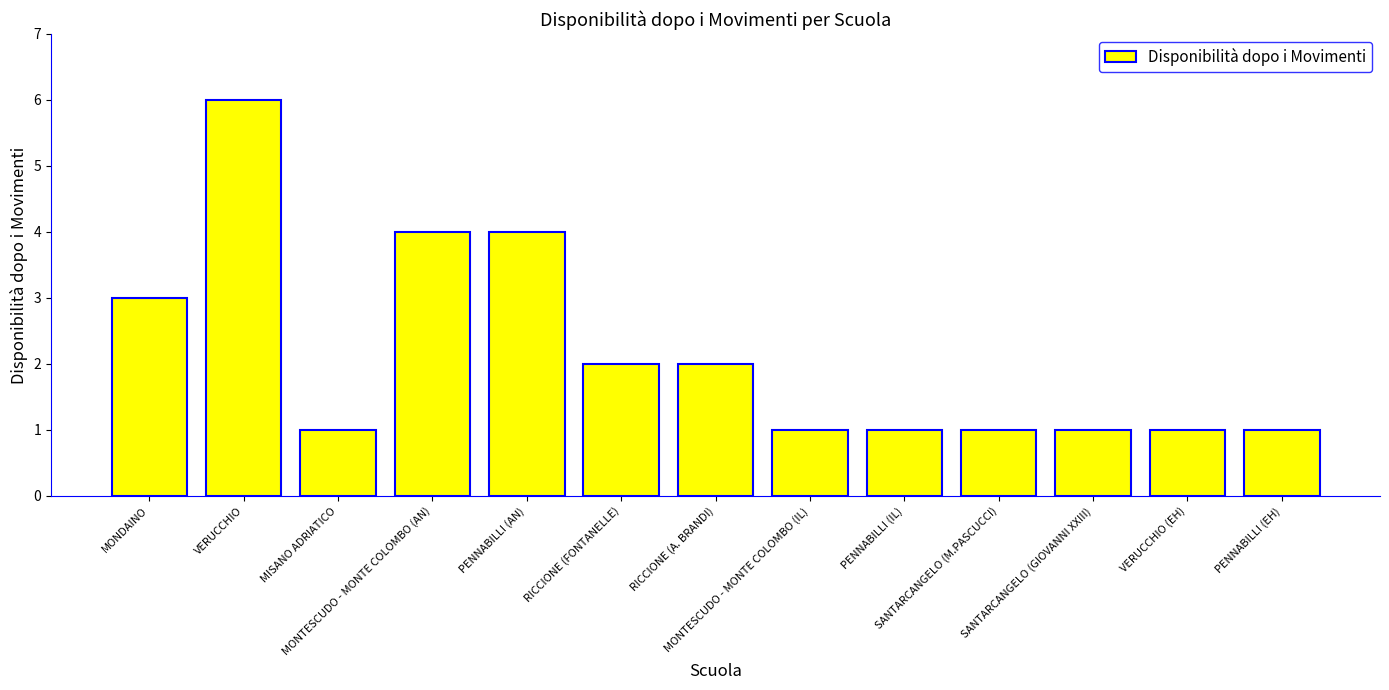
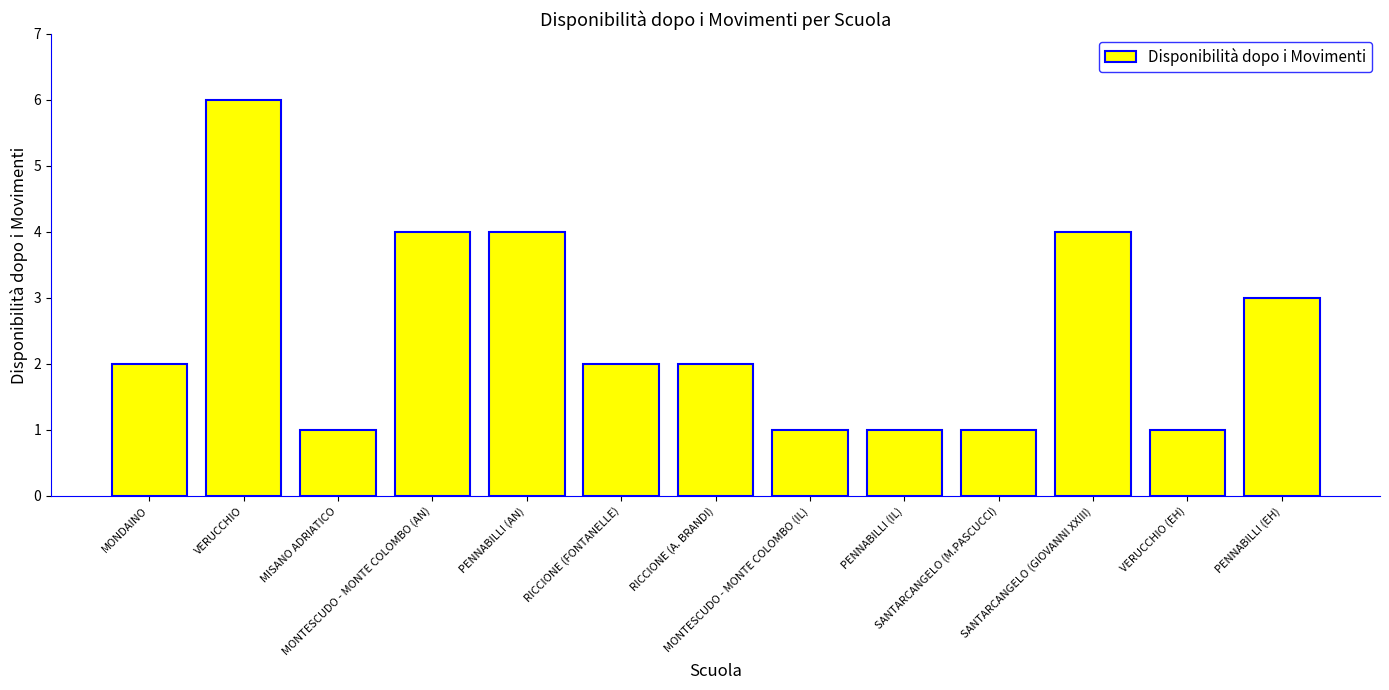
MONDAINO: 3 -> 2
SANTARCANGELO (GIOVANNI XXIII): 1 -> 4
PENNABILLI (EH): 1 -> 3
